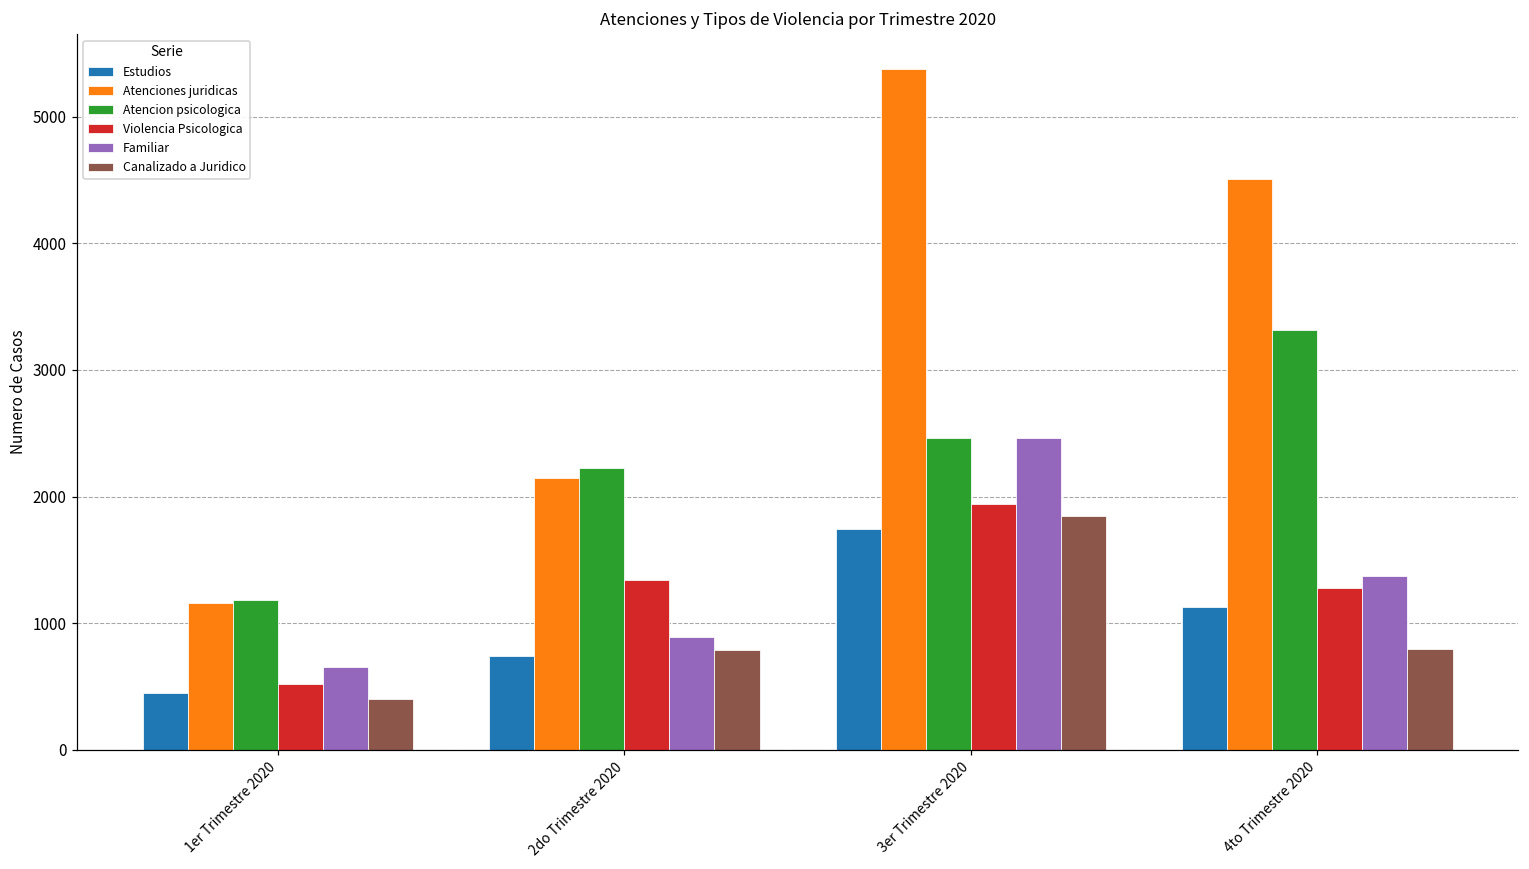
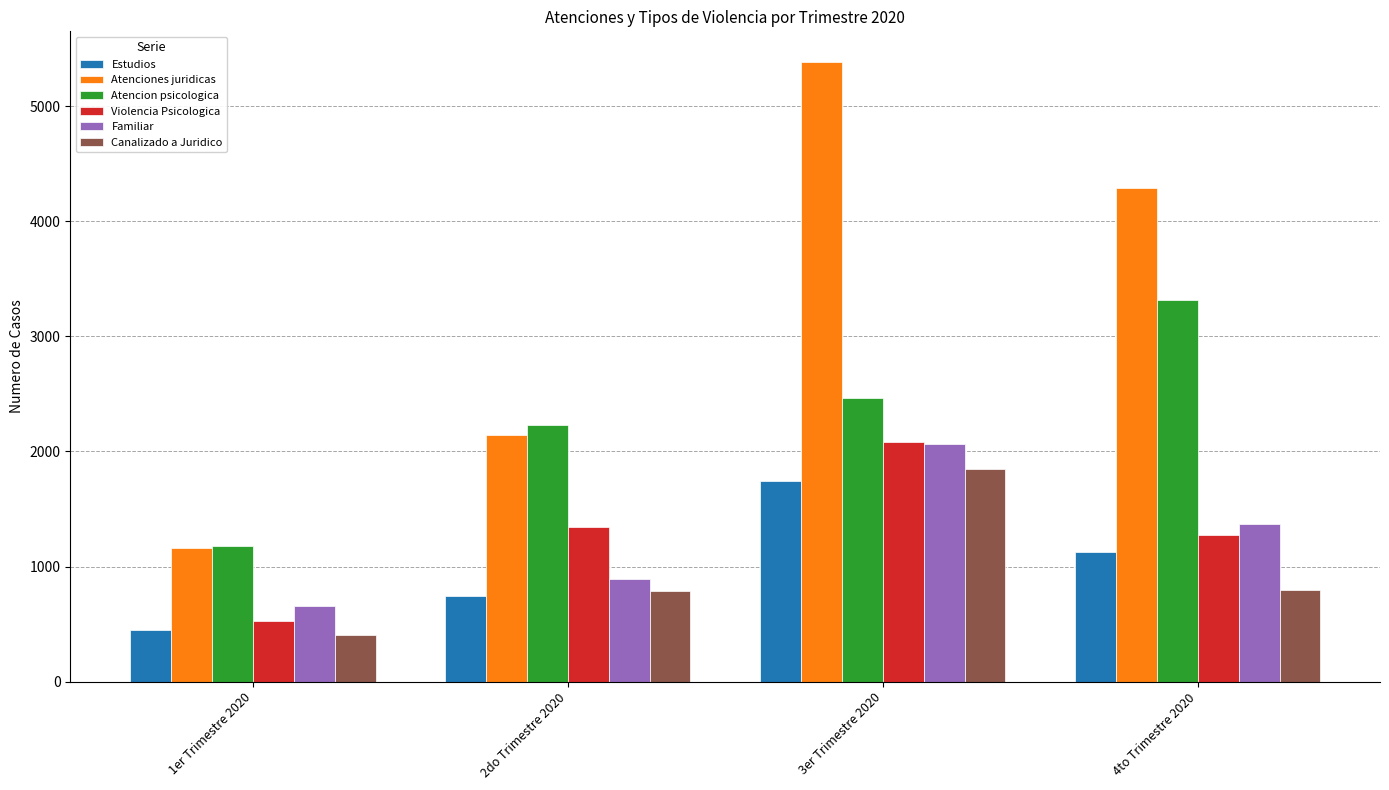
Violencia Psicologica, 3er Trimestre 2020: 1940 -> 2080
Familiar, 3er Trimestre 2020: 2460 -> 2060
Atenciones juridicas, 4to Trimestre 2020: 4510 -> 4290
